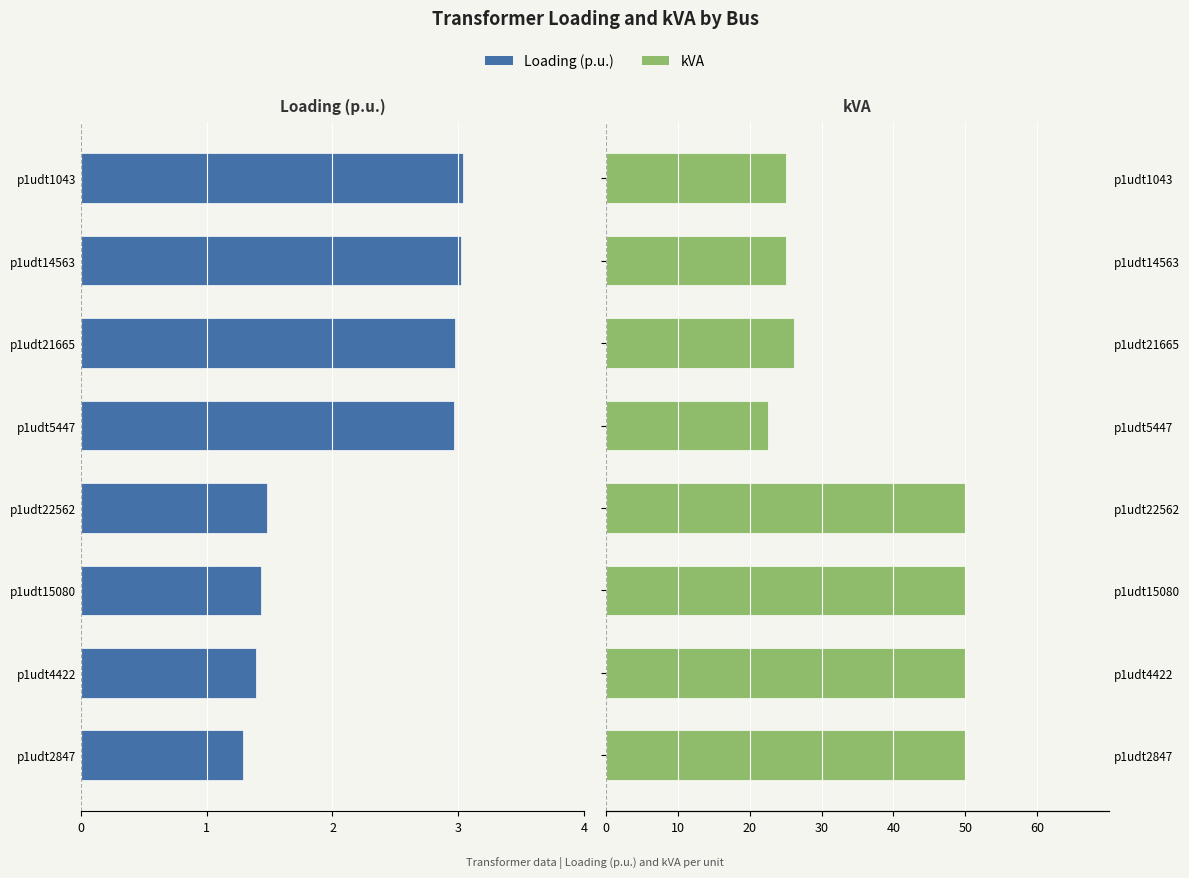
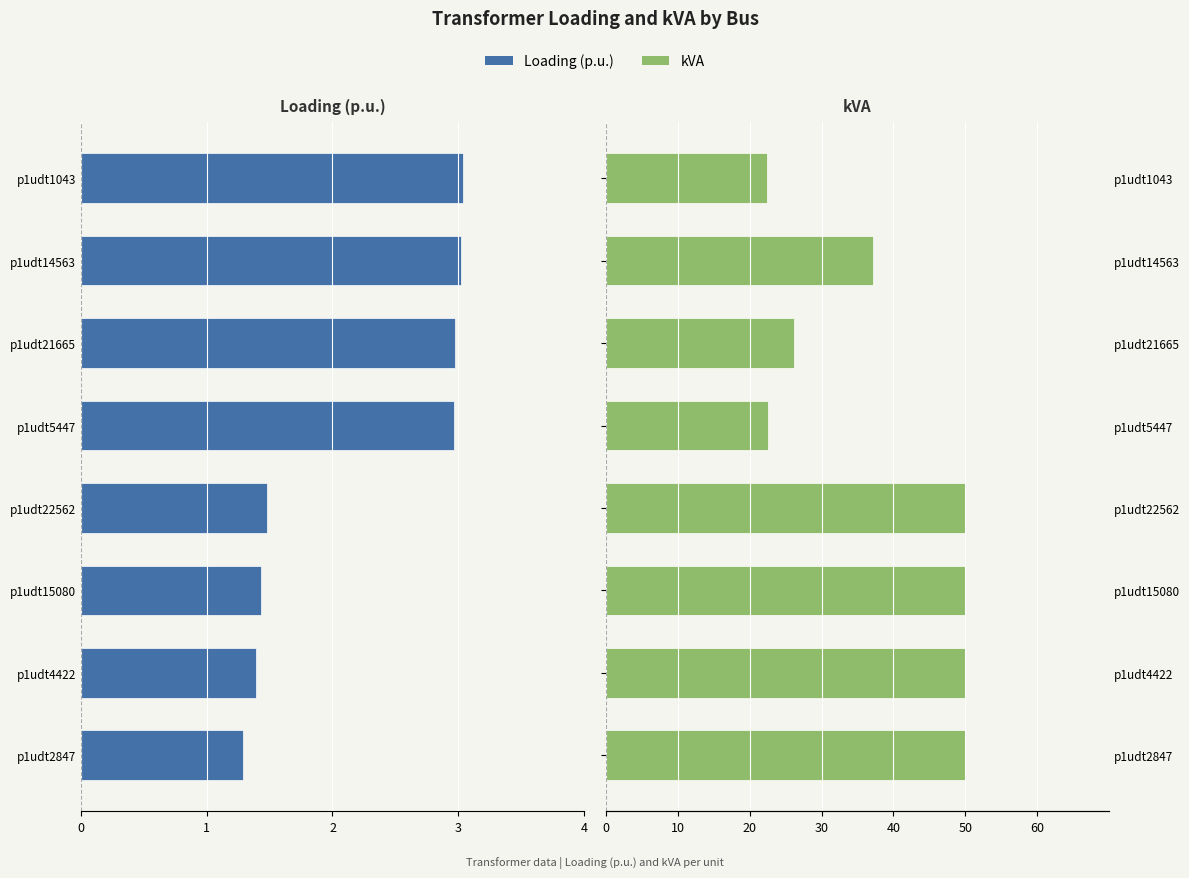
kVA, p1udt1043: 25 -> 22
kVA, p1udt14563: 25 -> 37
